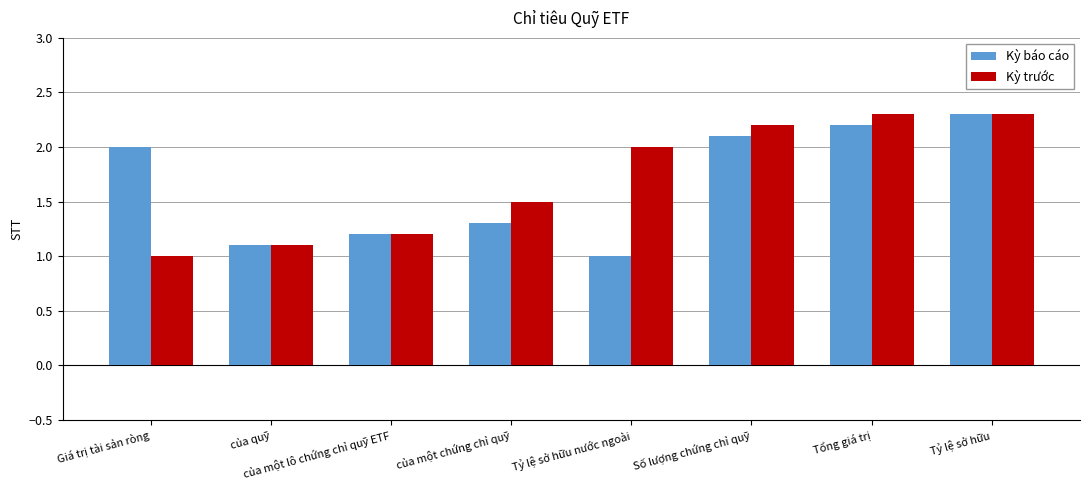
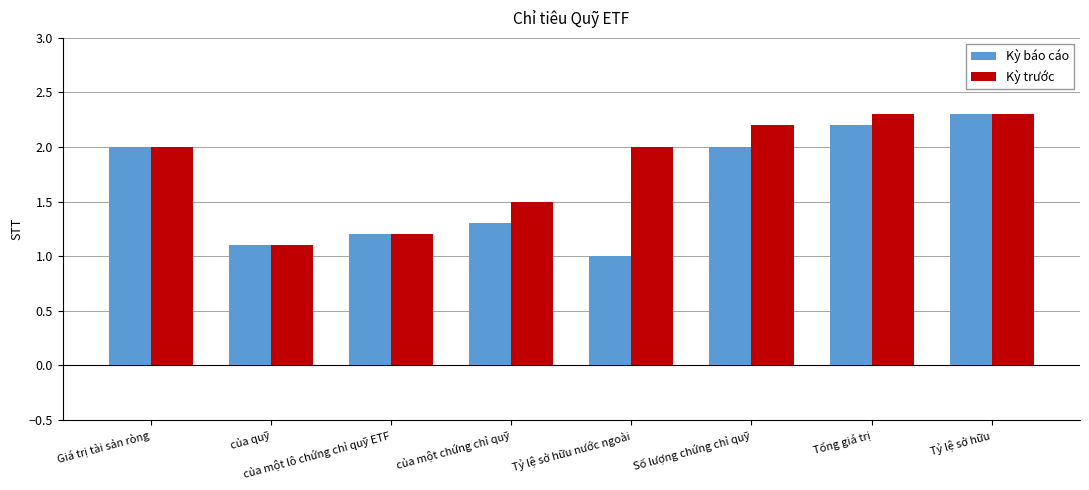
Kỳ trước, Giá trị tài sản ròng: 1 -> 2
Kỳ báo cáo, Số lượng chứng chỉ quỹ: 2.1 -> 2.0
